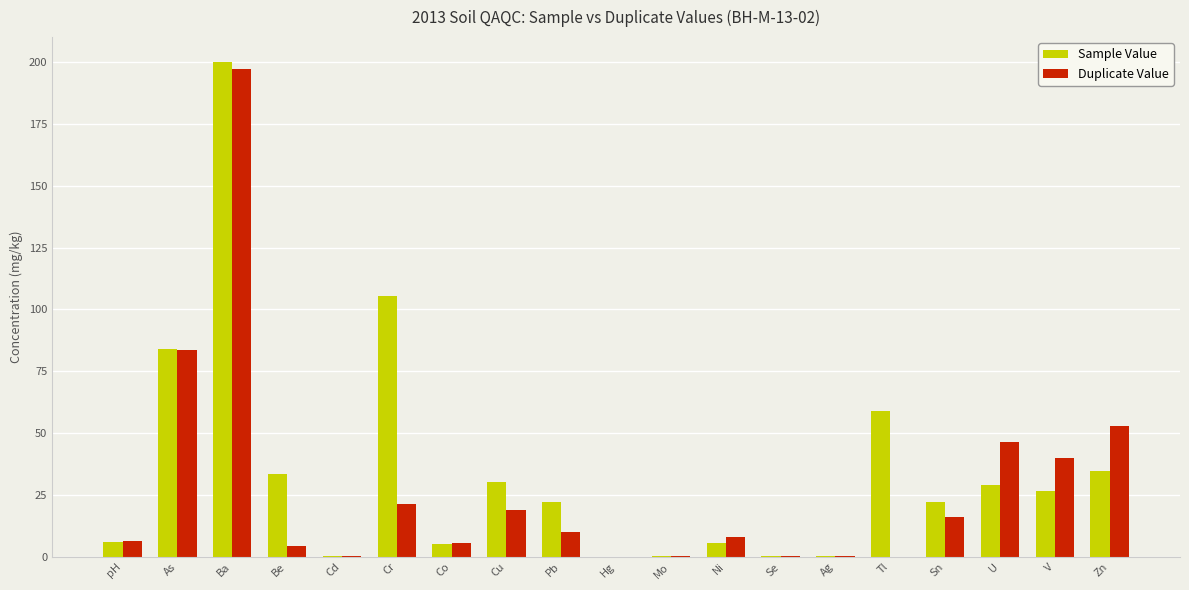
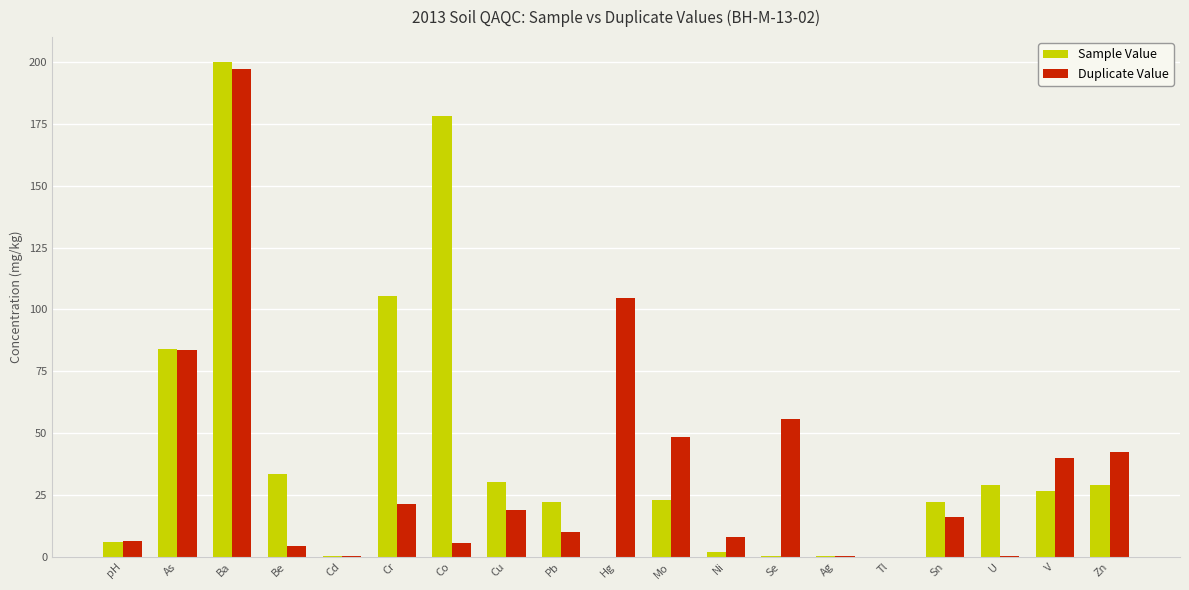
Sample Value, Co: 5 -> 178
Duplicate Value, Hg: 0 -> 104
Sample Value, Mo: 1 -> 23
Duplicate Value, Mo: 1 -> 48
Sample Value, Ni: 6 -> 2
Duplicate Value, Se: 0 -> 56
Sample Value, Tl: 59 -> 0
Duplicate Value, U: 46 -> 0
Sample Value, Zn: 35 -> 29
Duplicate Value, Zn: 53 -> 43
